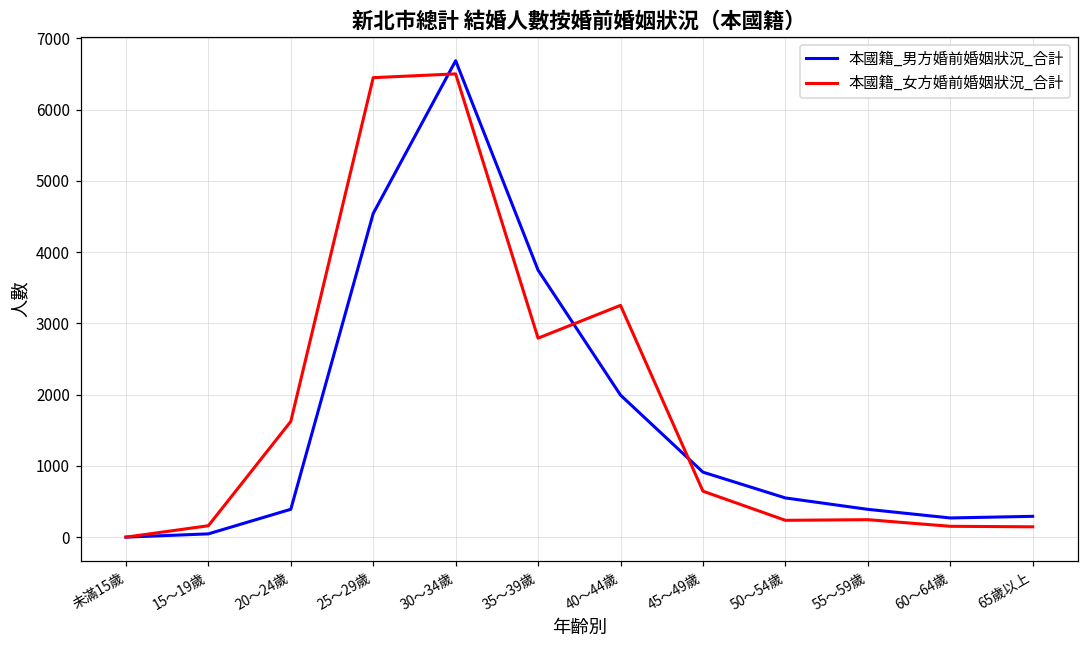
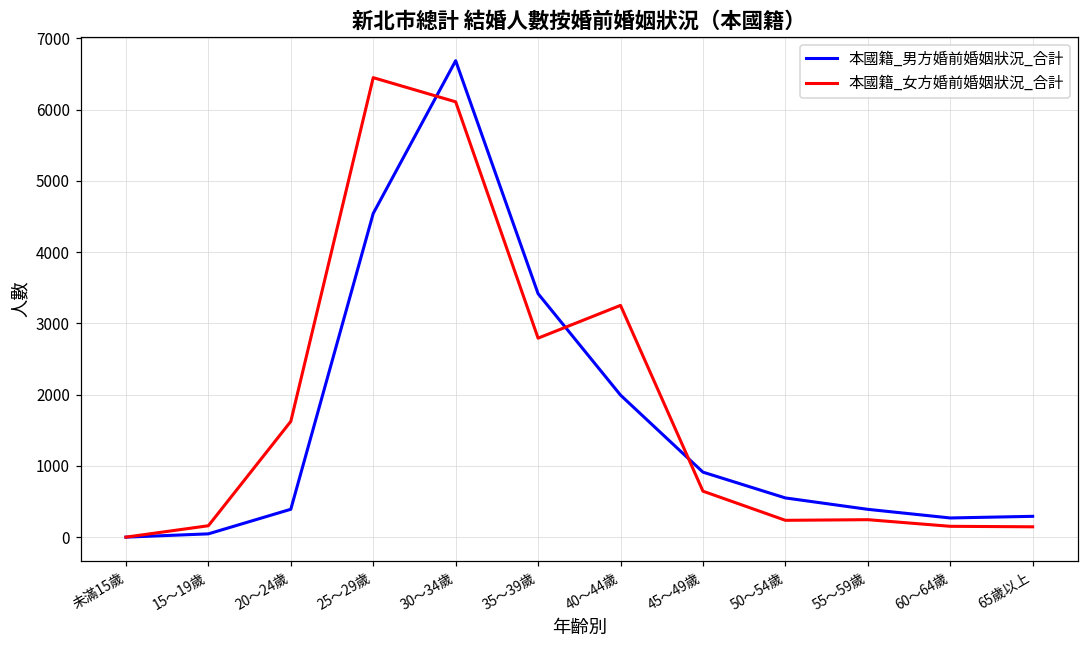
本國籍_女方婚前婚姻狀況_合計, 30～34歲: 6500 -> 6100
本國籍_男方婚前婚姻狀況_合計, 35～39歲: 3700 -> 3400
